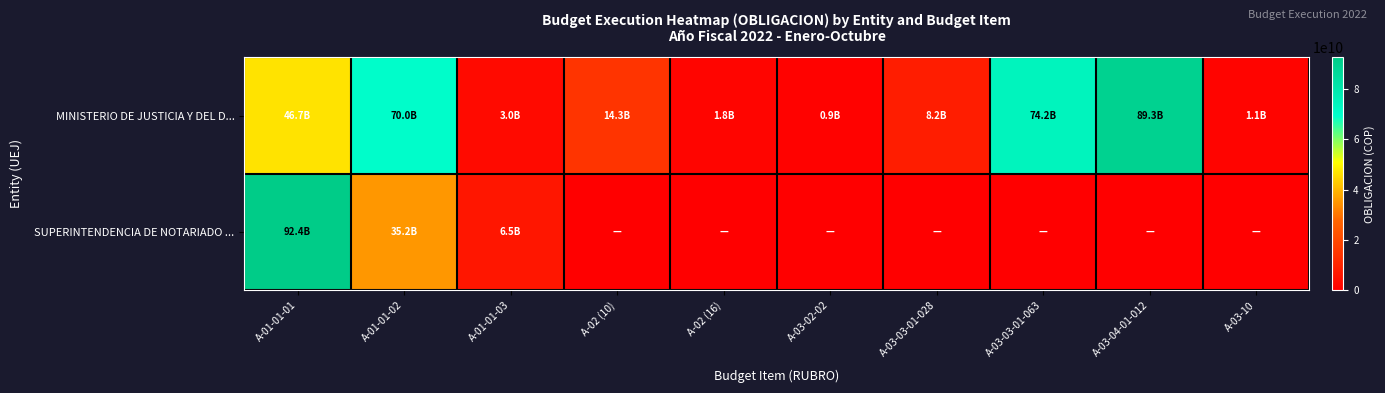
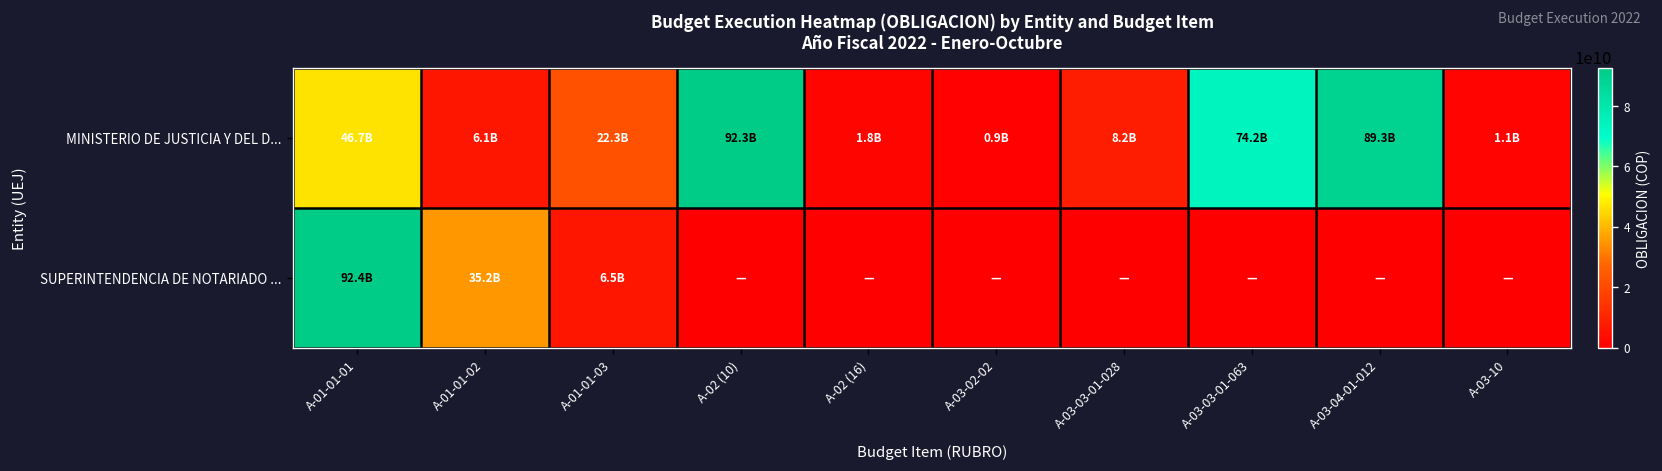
MINISTERIO DE JUSTICIA Y DEL D..., A-01-01-02: 70.0B -> 6.1B
MINISTERIO DE JUSTICIA Y DEL D..., A-01-01-03: 3.0B -> 22.3B
MINISTERIO DE JUSTICIA Y DEL D..., A-02 (10): 14.3B -> 92.3B
